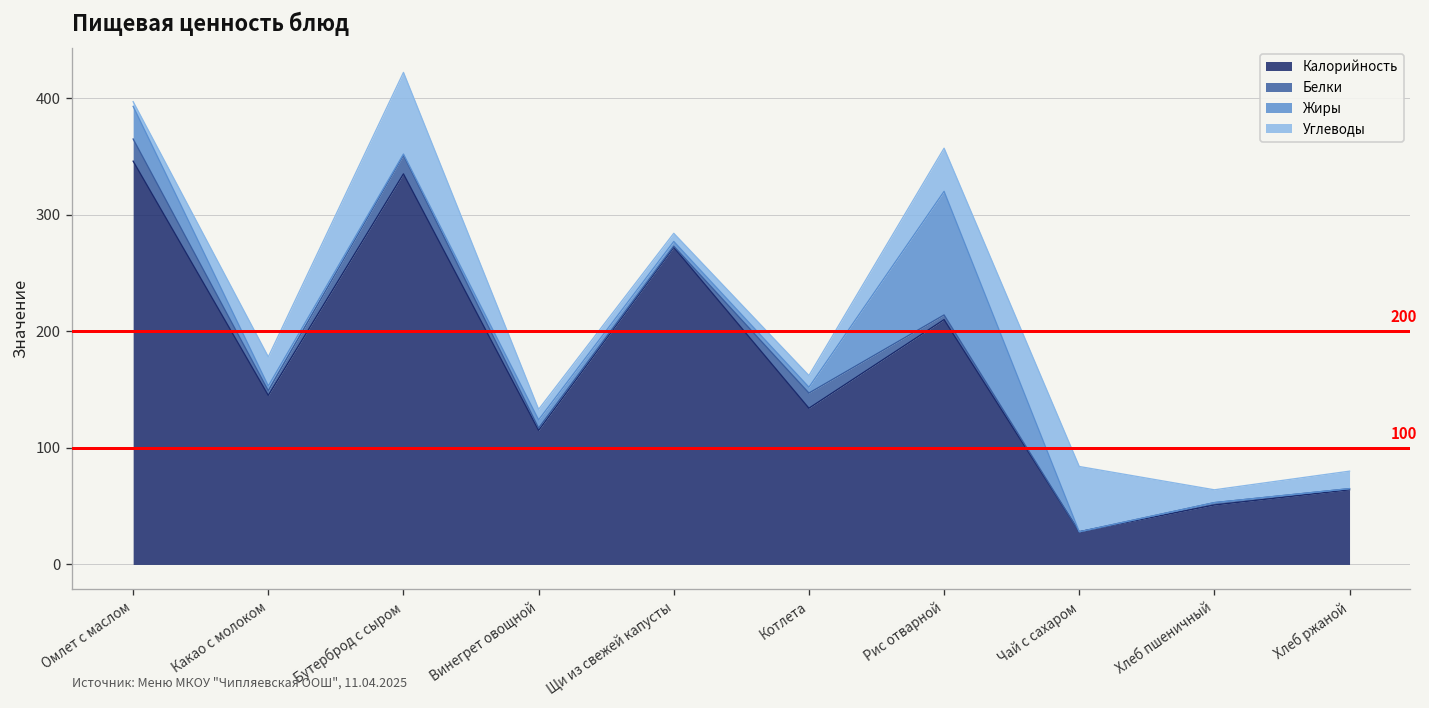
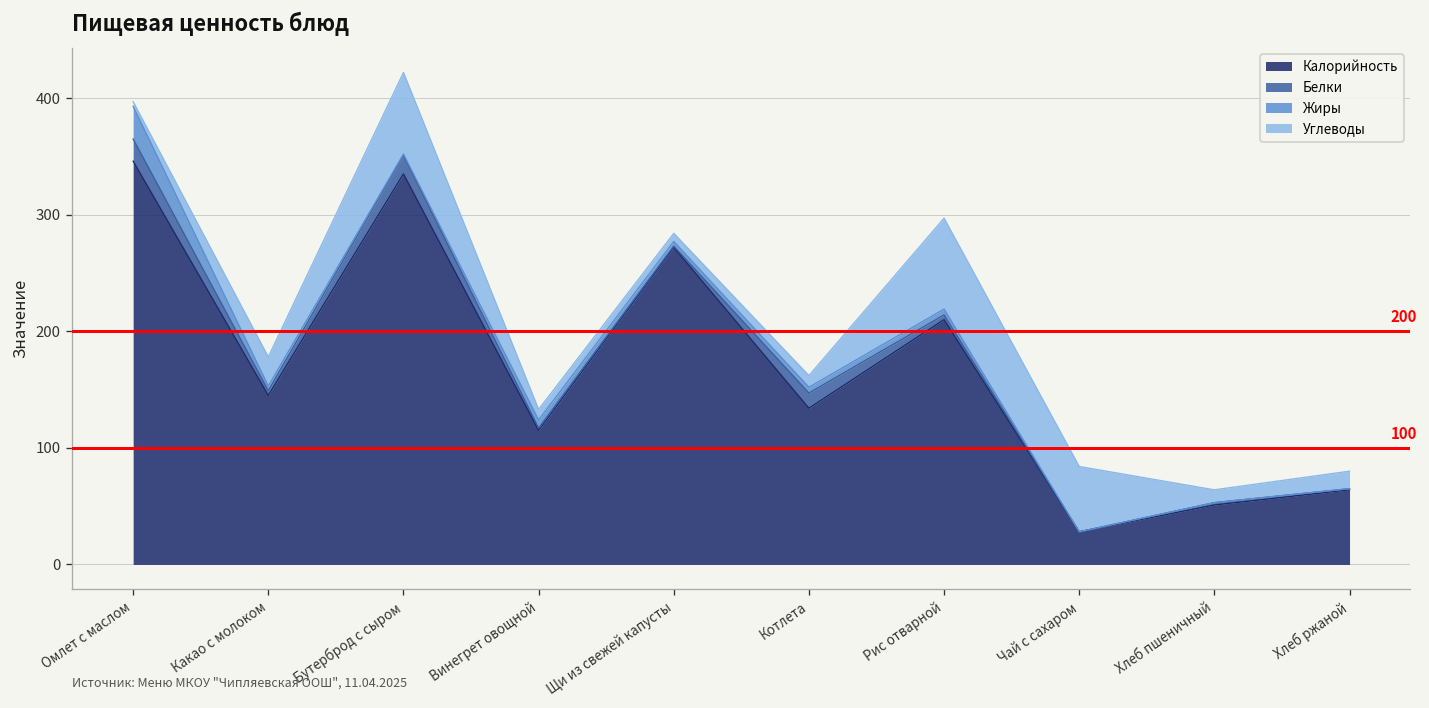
Жиры, Рис отварной: 110 -> 10
Углеводы, Рис отварной: 40 -> 80
